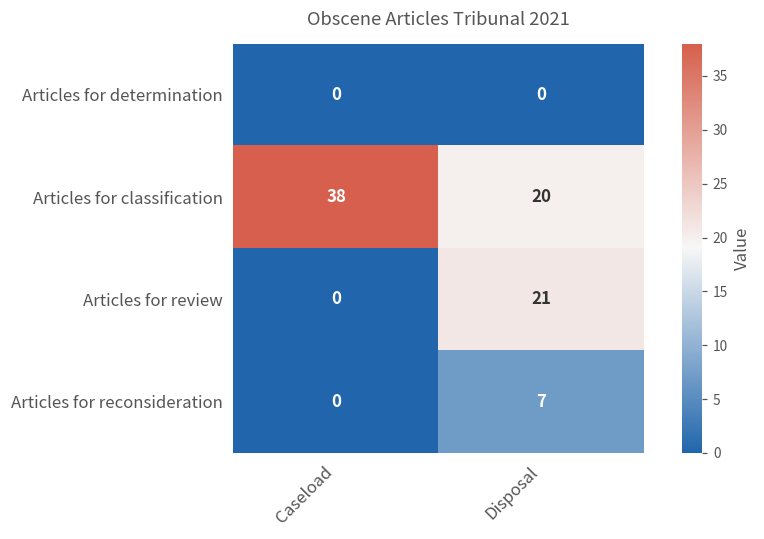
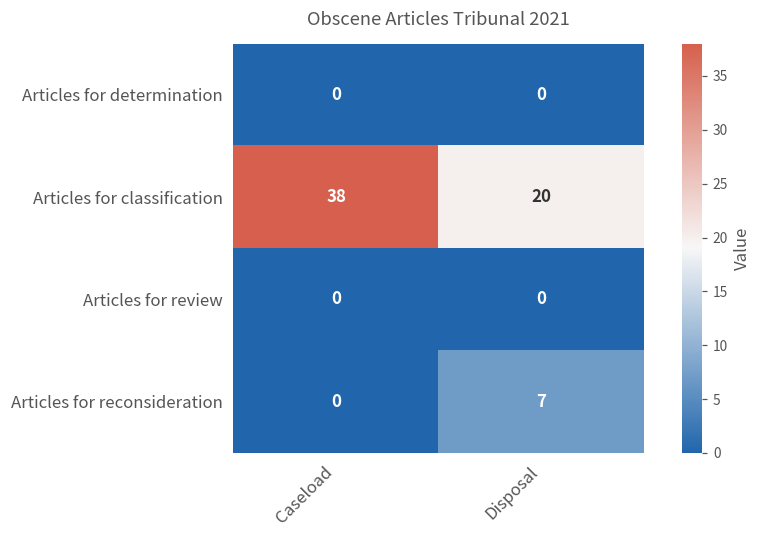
Articles for review, Disposal: 21 -> 0
